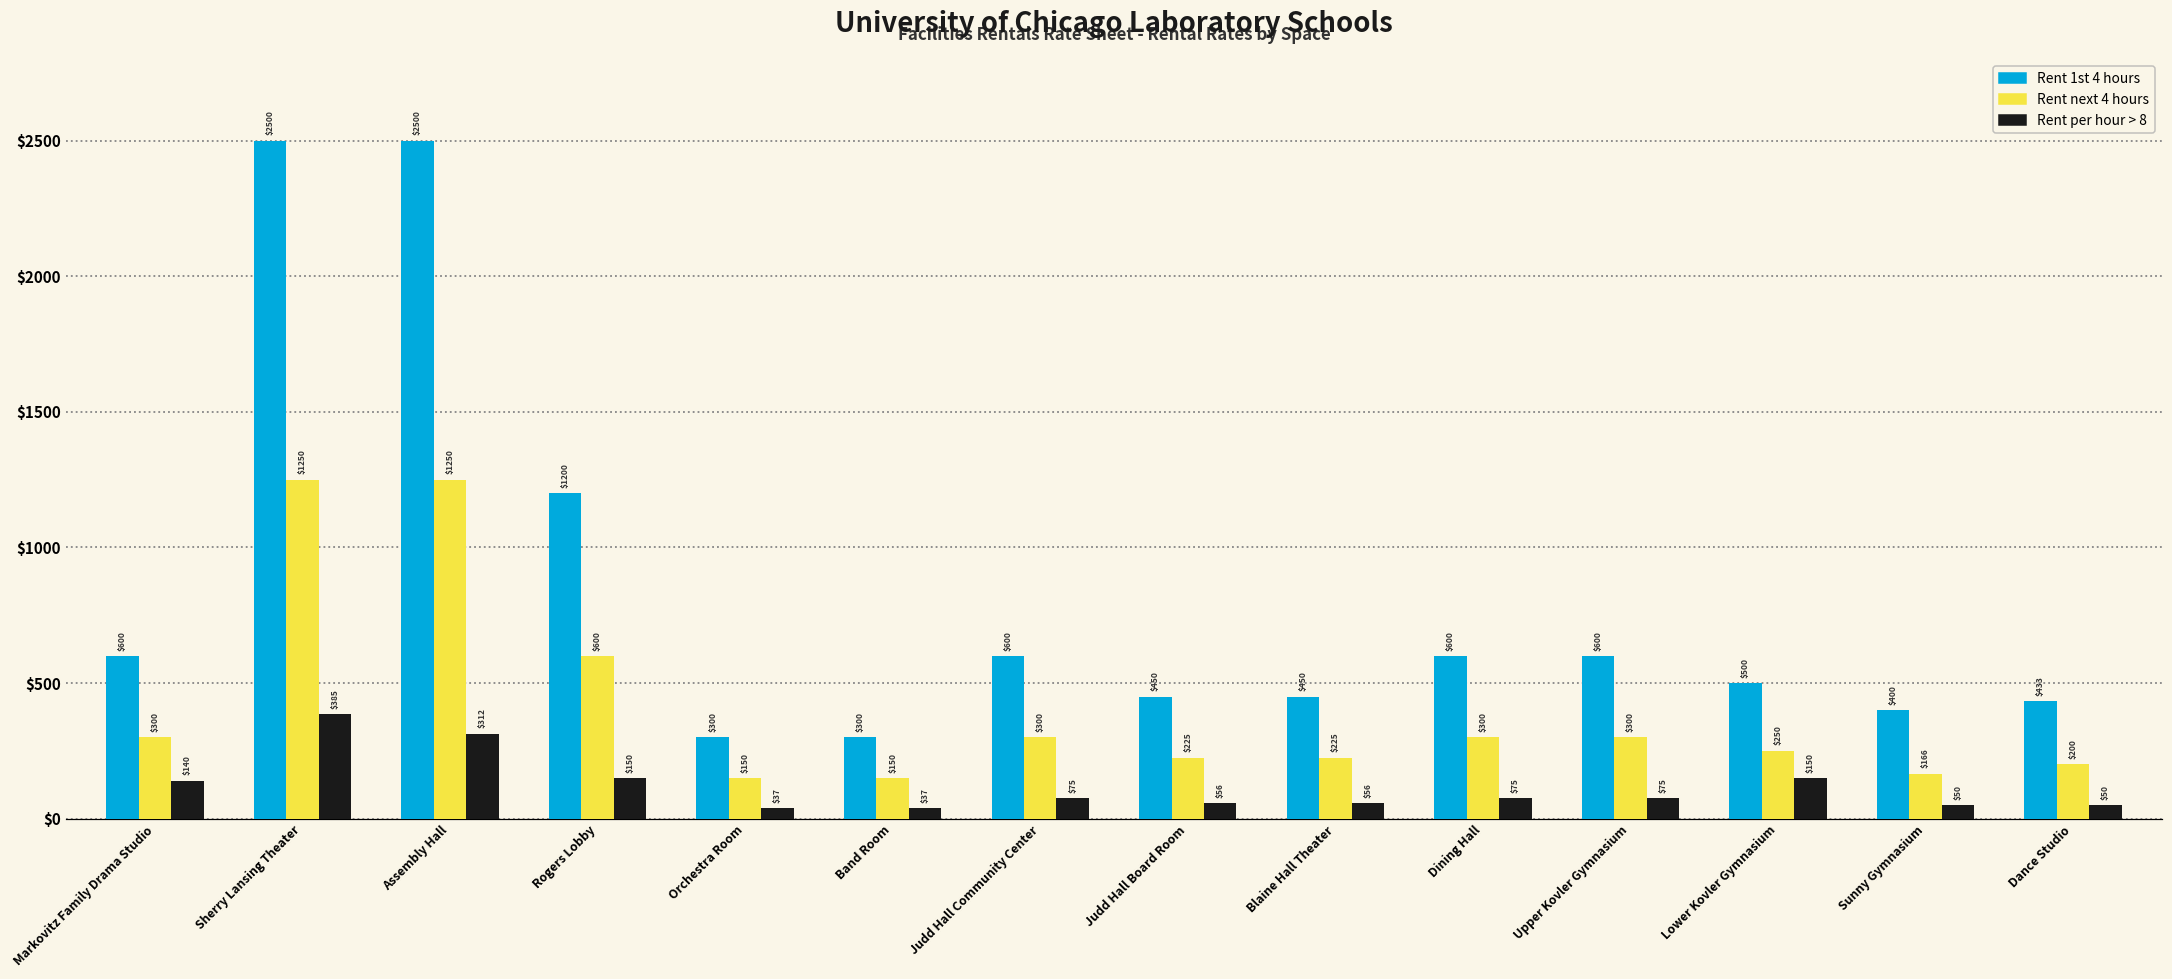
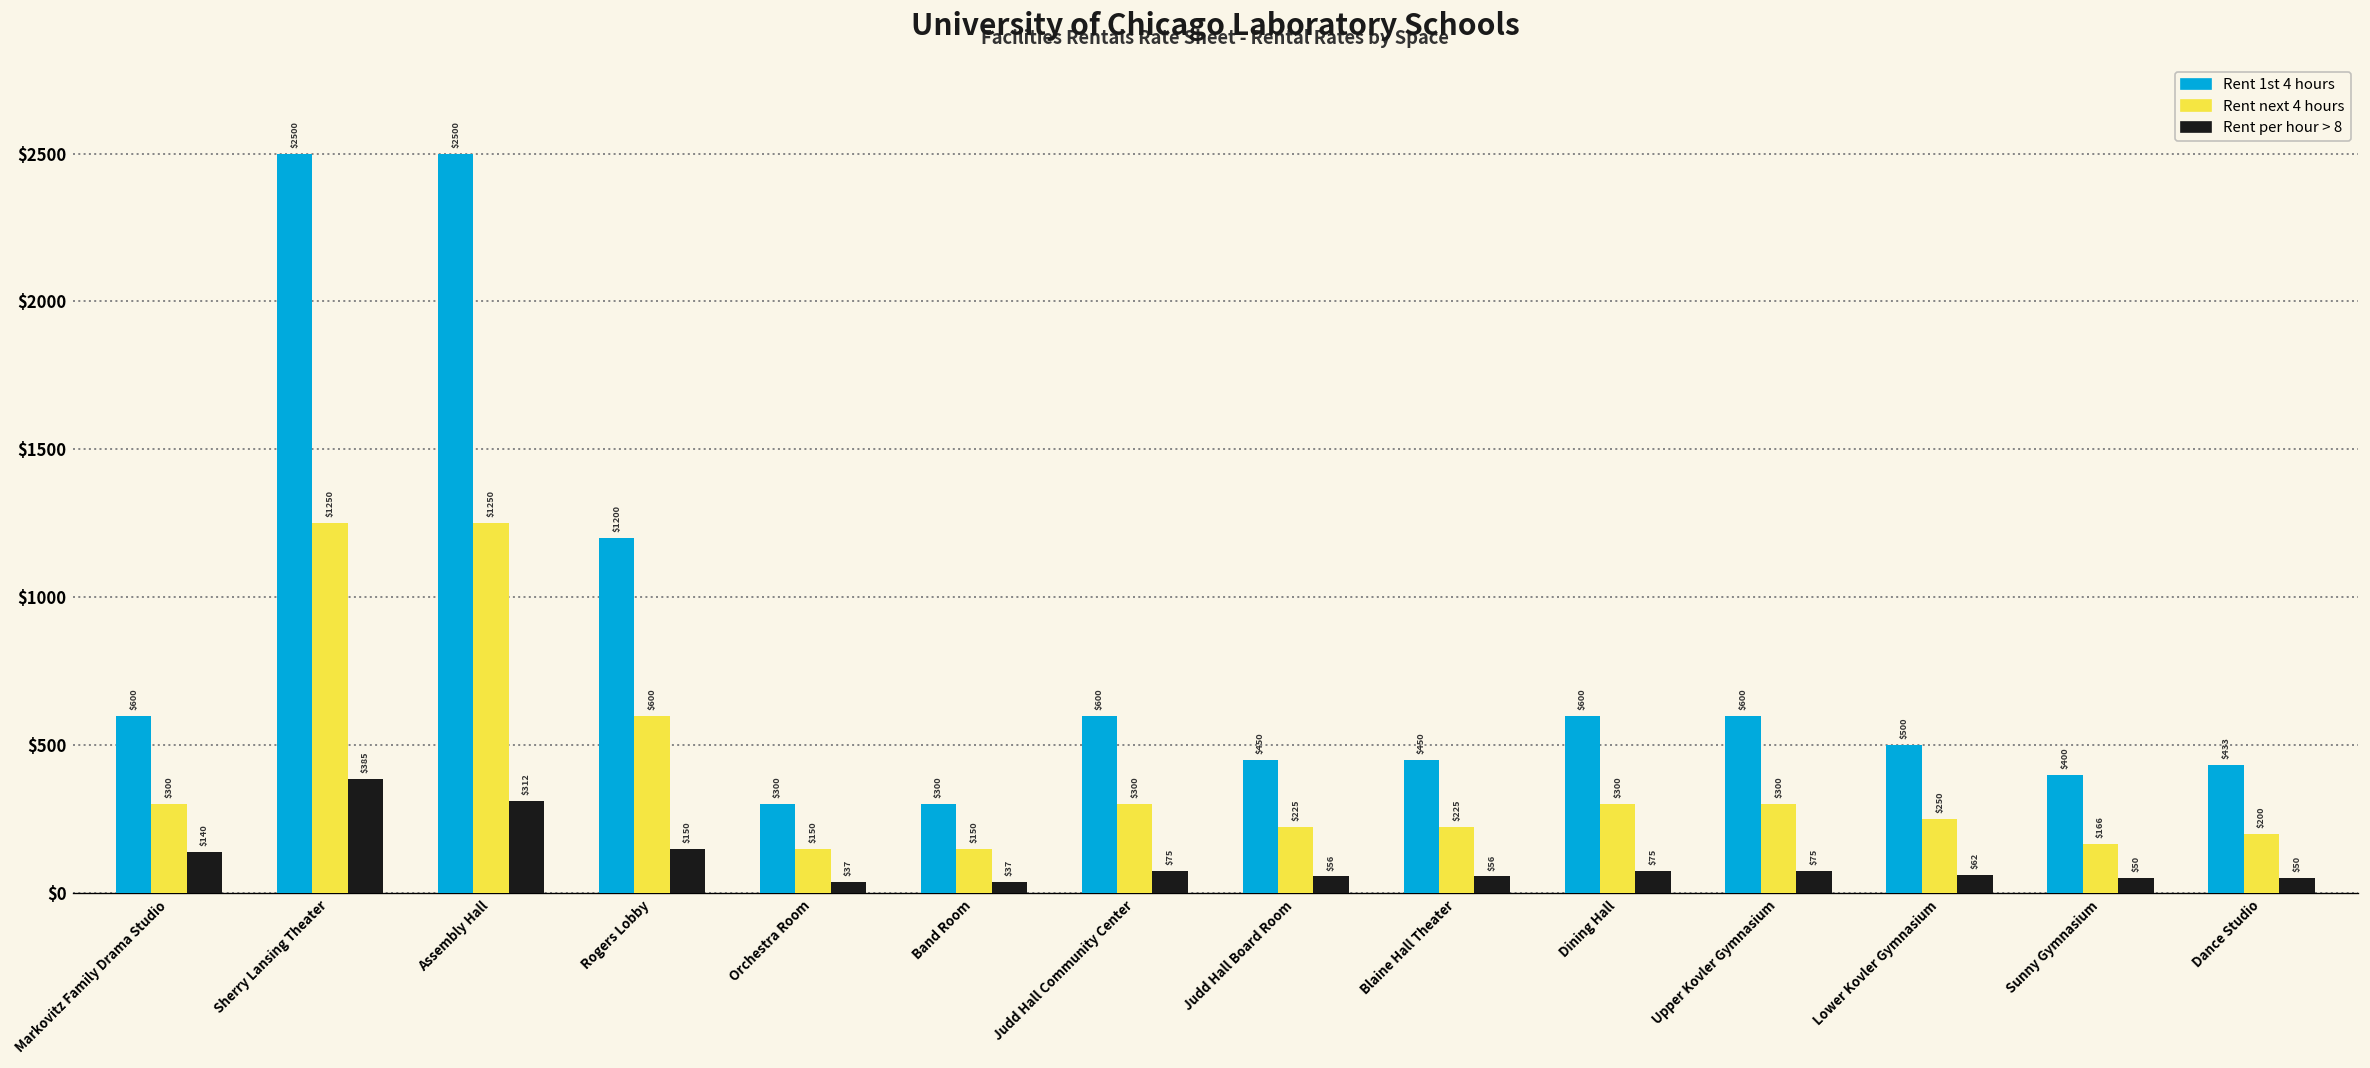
Rent per hour > 8, Lower Kovler Gymnasium: $150 -> $62
